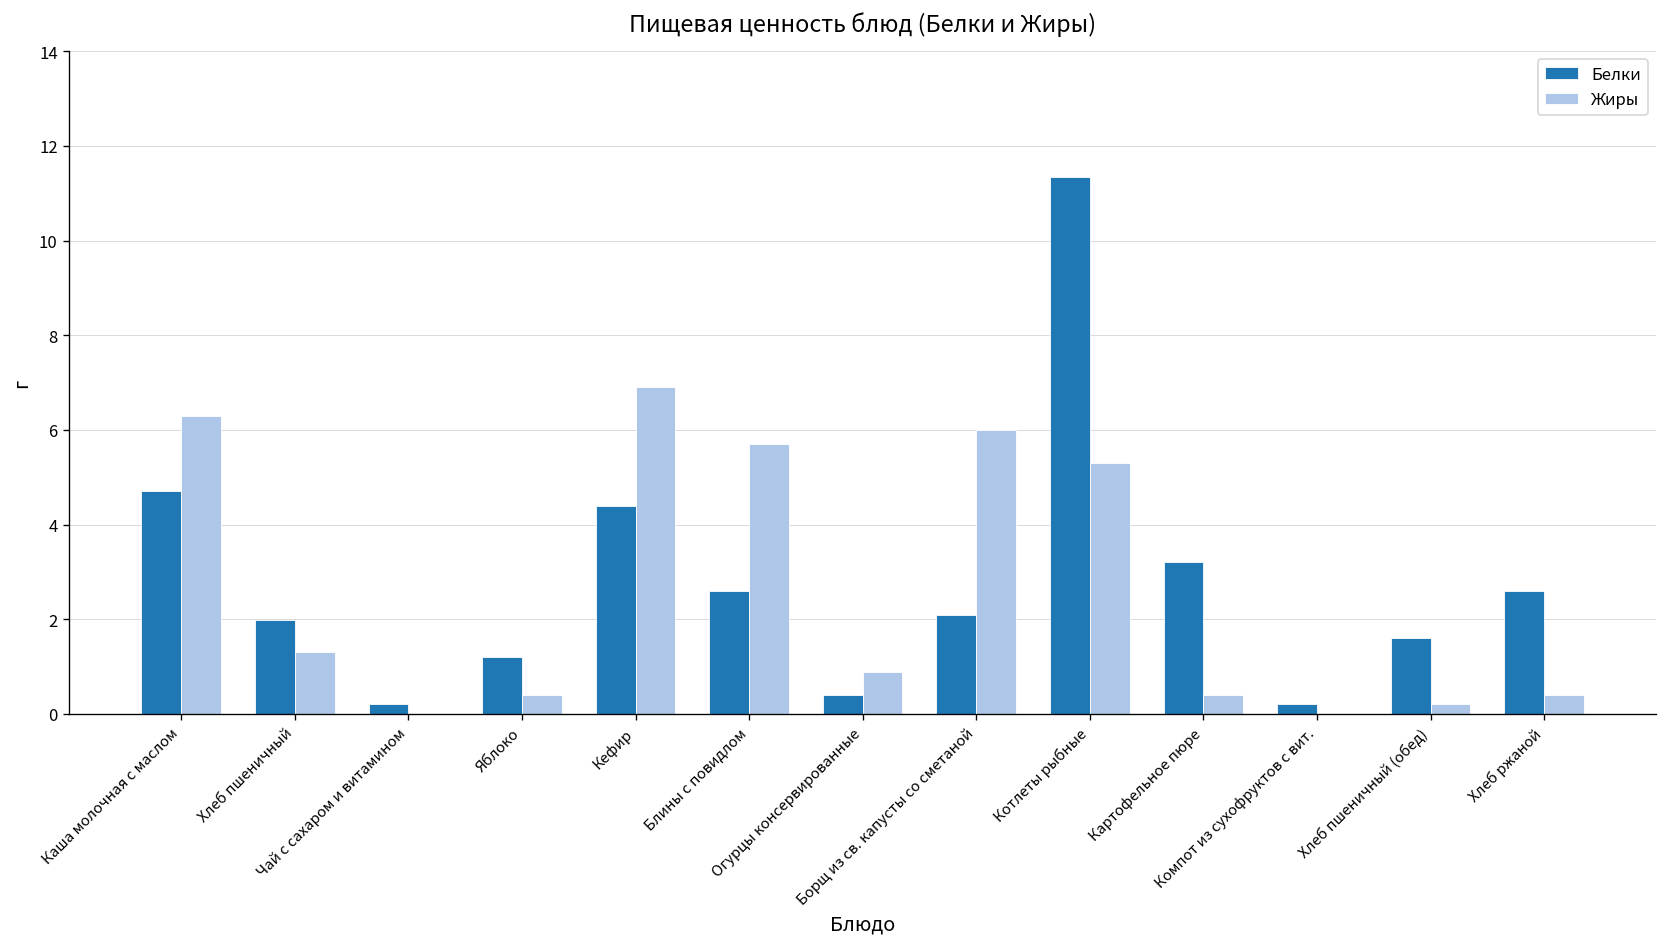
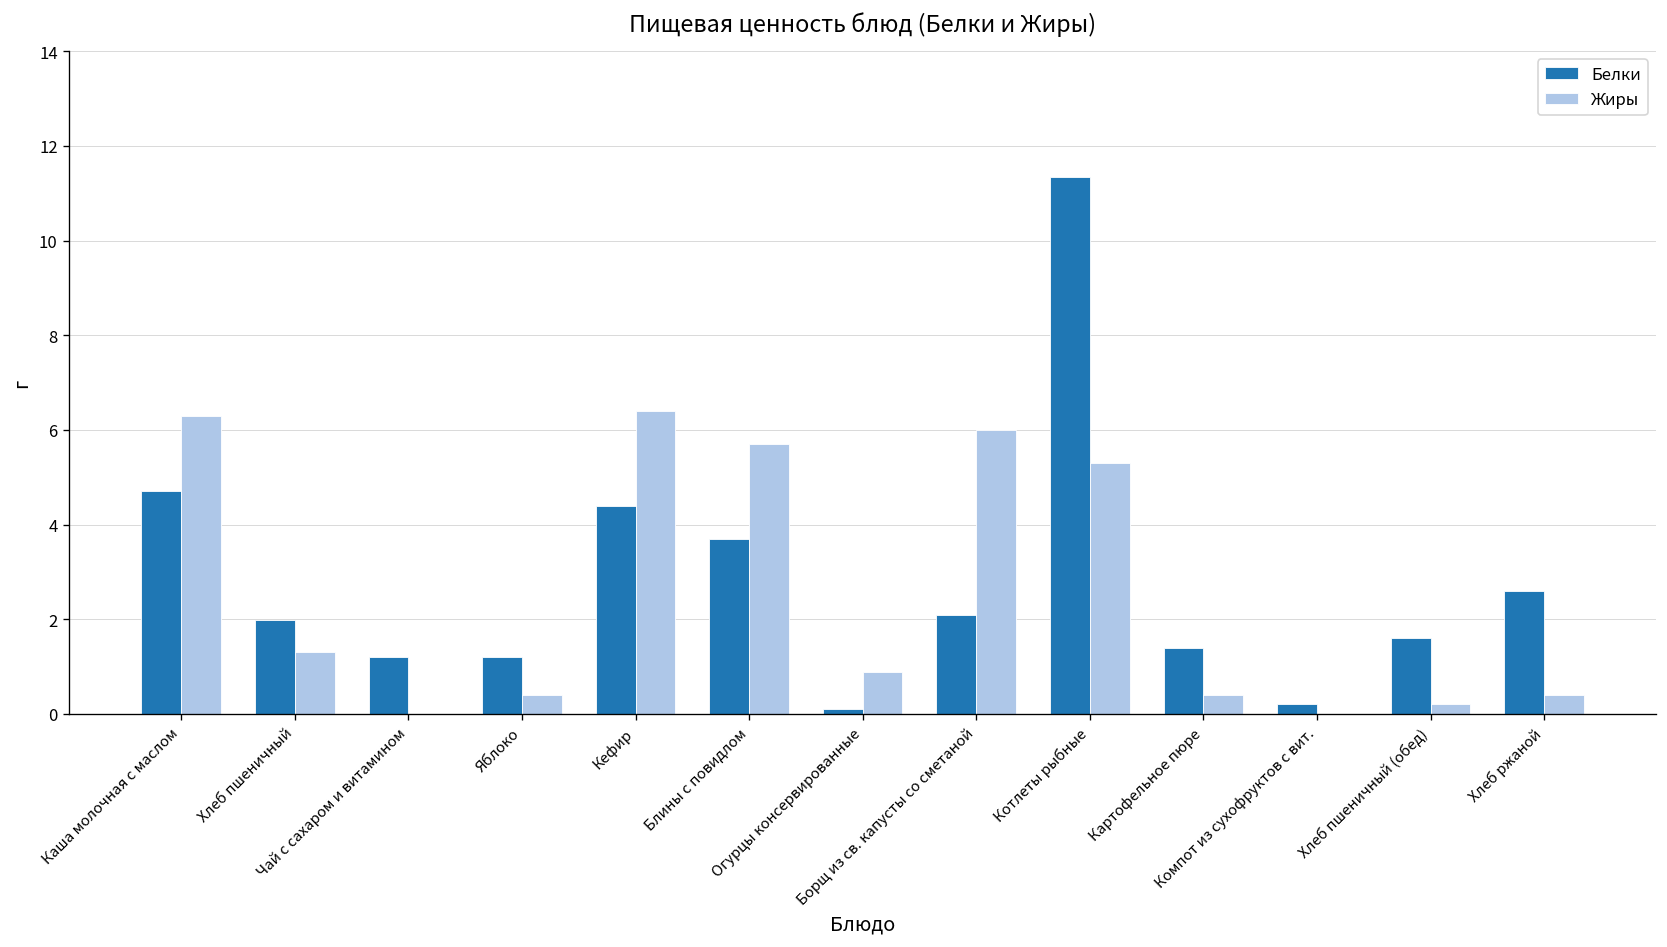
Белки, Чай с сахаром и витамином: 0.2 -> 1.2
Жиры, Кефир: 6.9 -> 6.4
Белки, Блины с повидлом: 2.6 -> 3.7
Белки, Огурцы консервированные: 0.4 -> 0.1
Белки, Картофельное пюре: 3.2 -> 1.4
